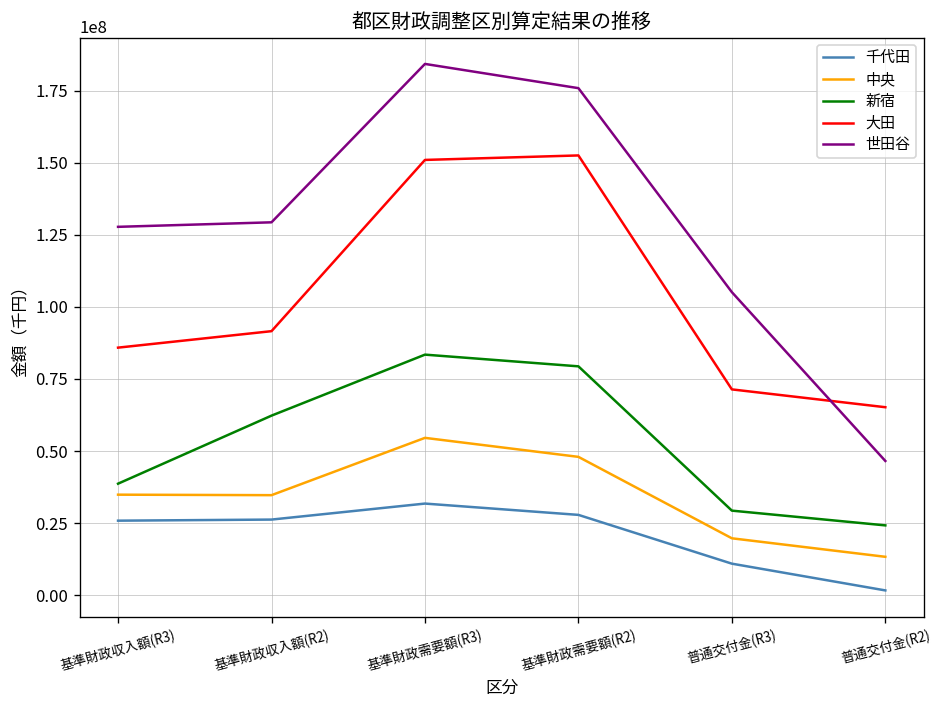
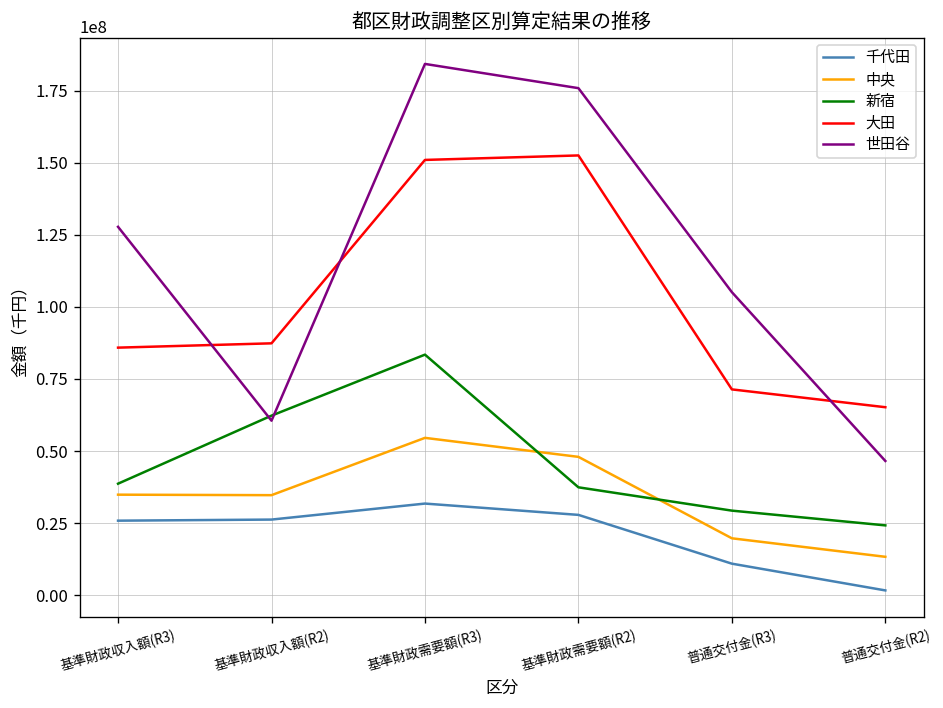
大田, 基準財政収入額(R2): 92000000 -> 87000000
世田谷, 基準財政収入額(R2): 129000000 -> 61000000
新宿, 基準財政需要額(R2): 79000000 -> 37000000
